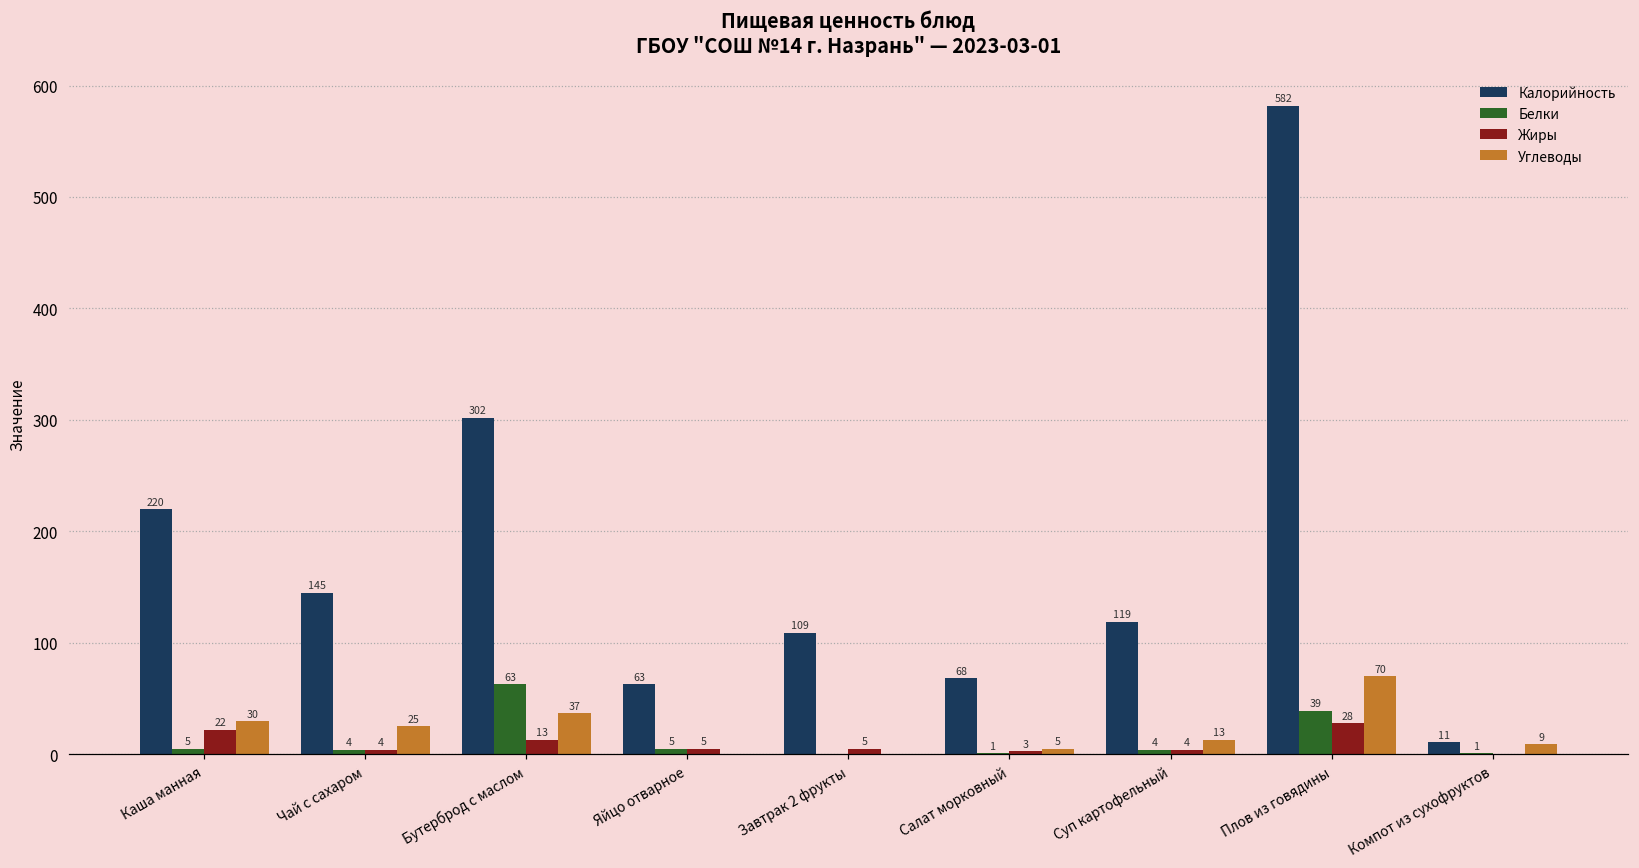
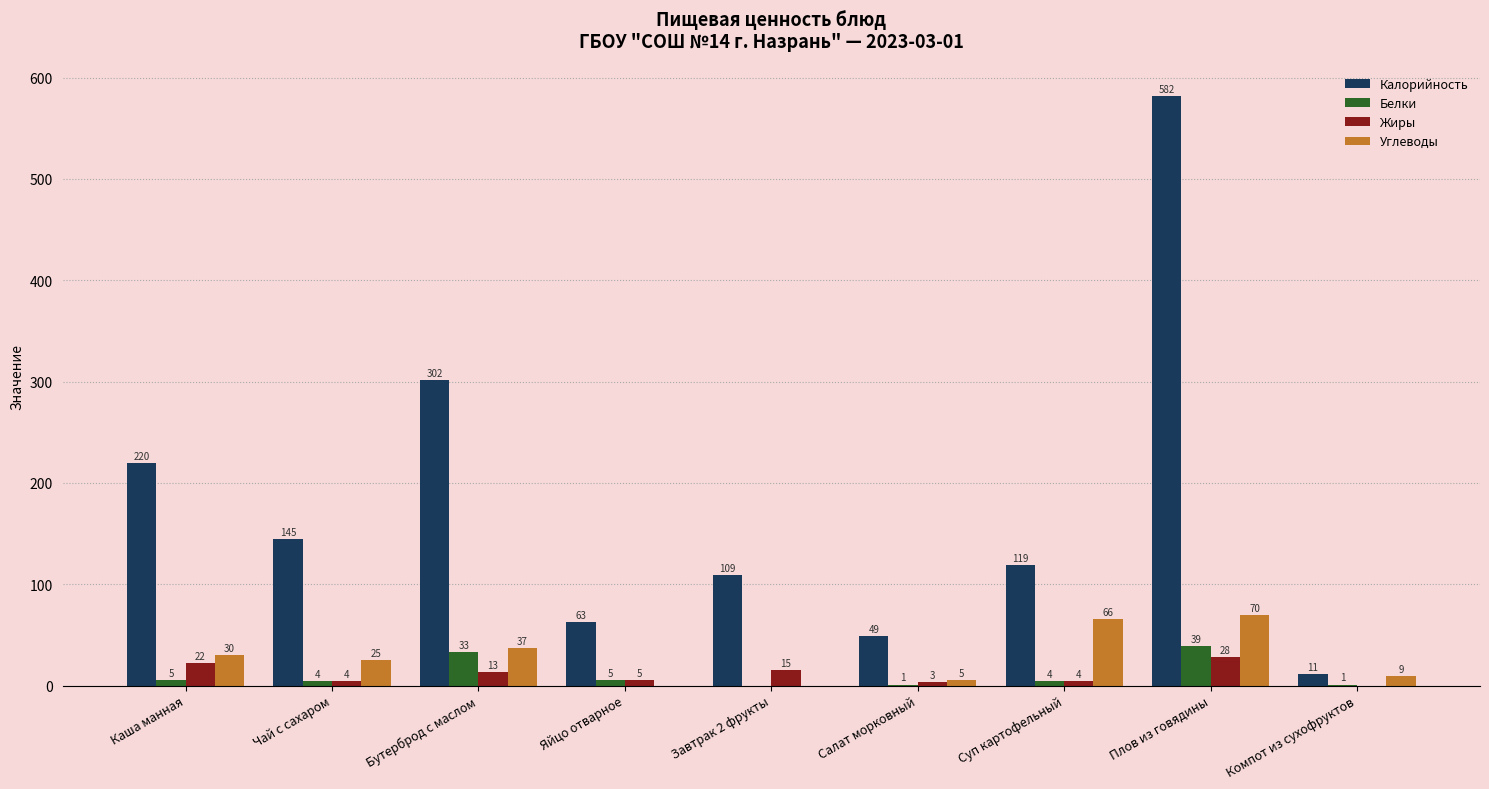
Белки, Бутерброд с маслом: 63 -> 33
Жиры, Завтрак 2 фрукты: 5 -> 15
Калорийность, Салат морковный: 68 -> 49
Углеводы, Суп картофельный: 13 -> 66
